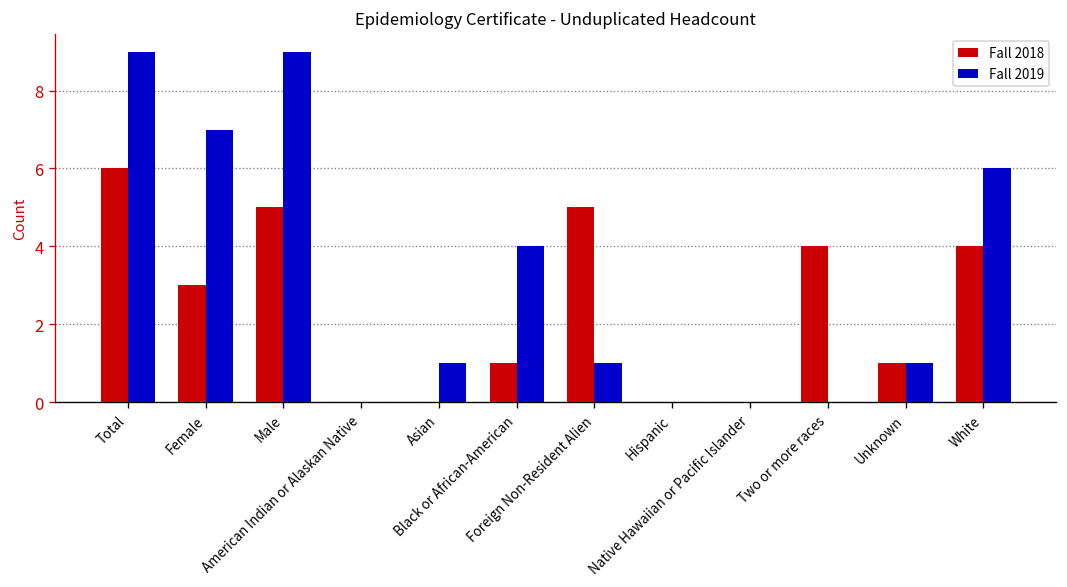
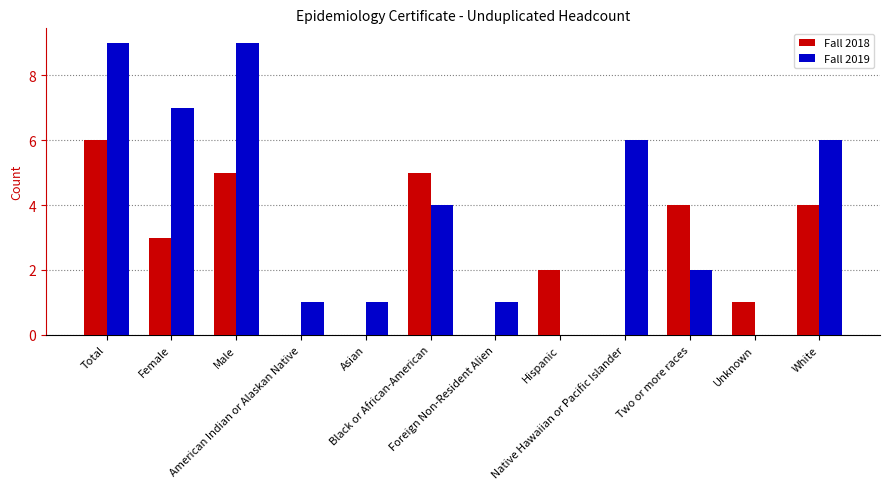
Fall 2019, American Indian or Alaskan Native: 0 -> 1
Fall 2018, Black or African-American: 1 -> 5
Fall 2018, Foreign Non-Resident Alien: 5 -> 0
Fall 2018, Hispanic: 0 -> 2
Fall 2019, Native Hawaiian or Pacific Islander: 0 -> 6
Fall 2019, Two or more races: 0 -> 2
Fall 2019, Unknown: 1 -> 0
